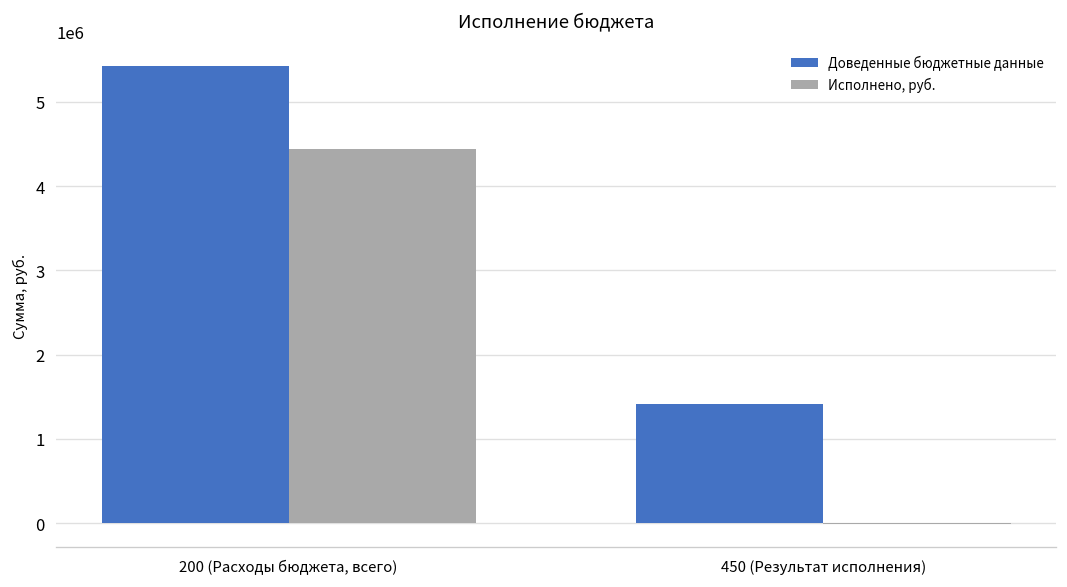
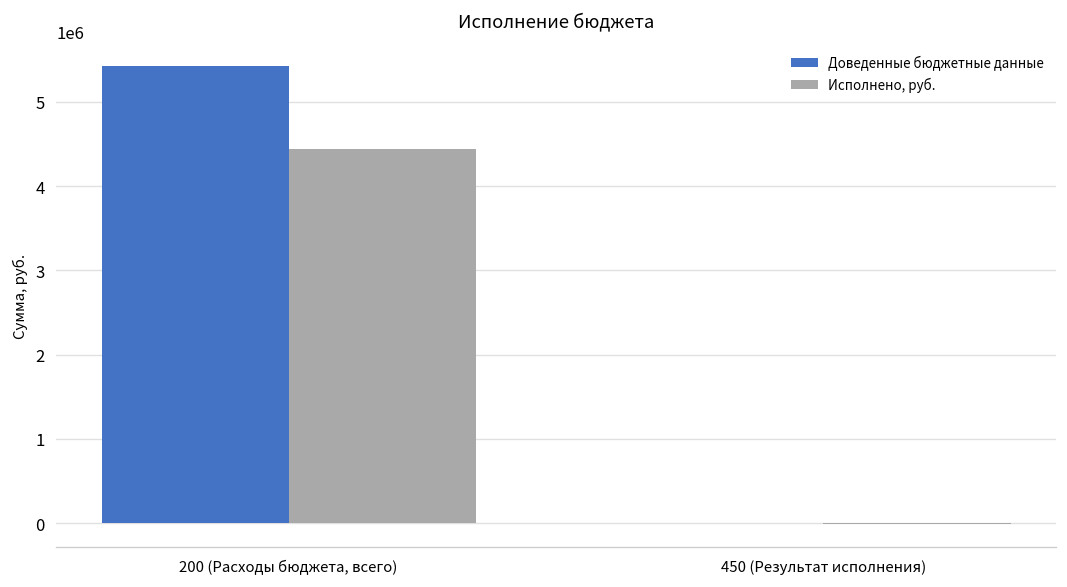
Доведенные бюджетные данные, 450 (Результат исполнения): 1400000 -> 0
